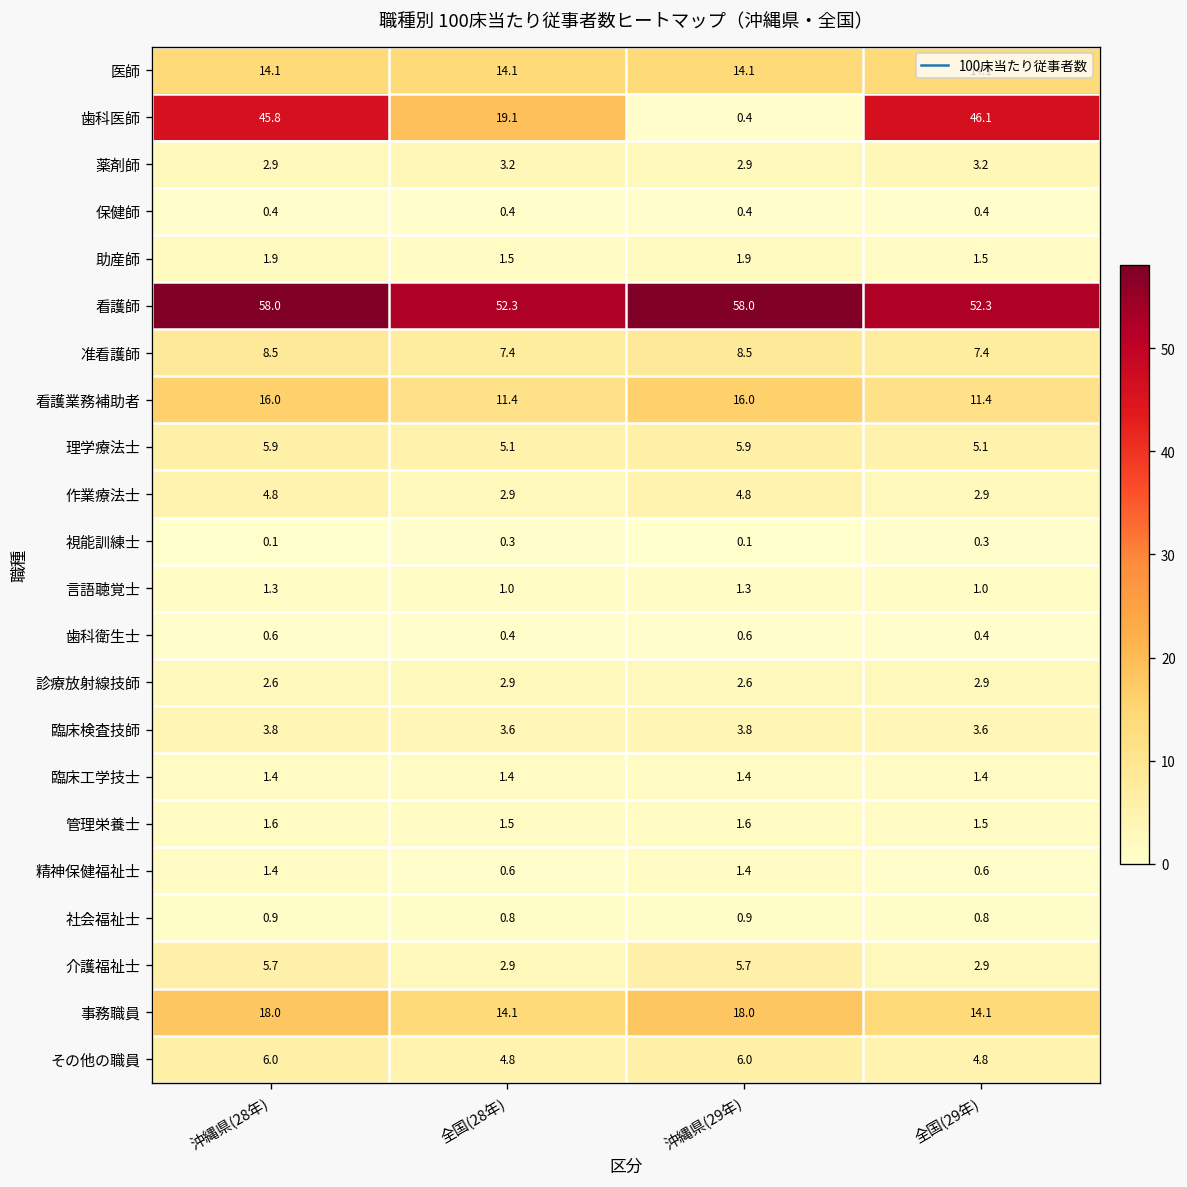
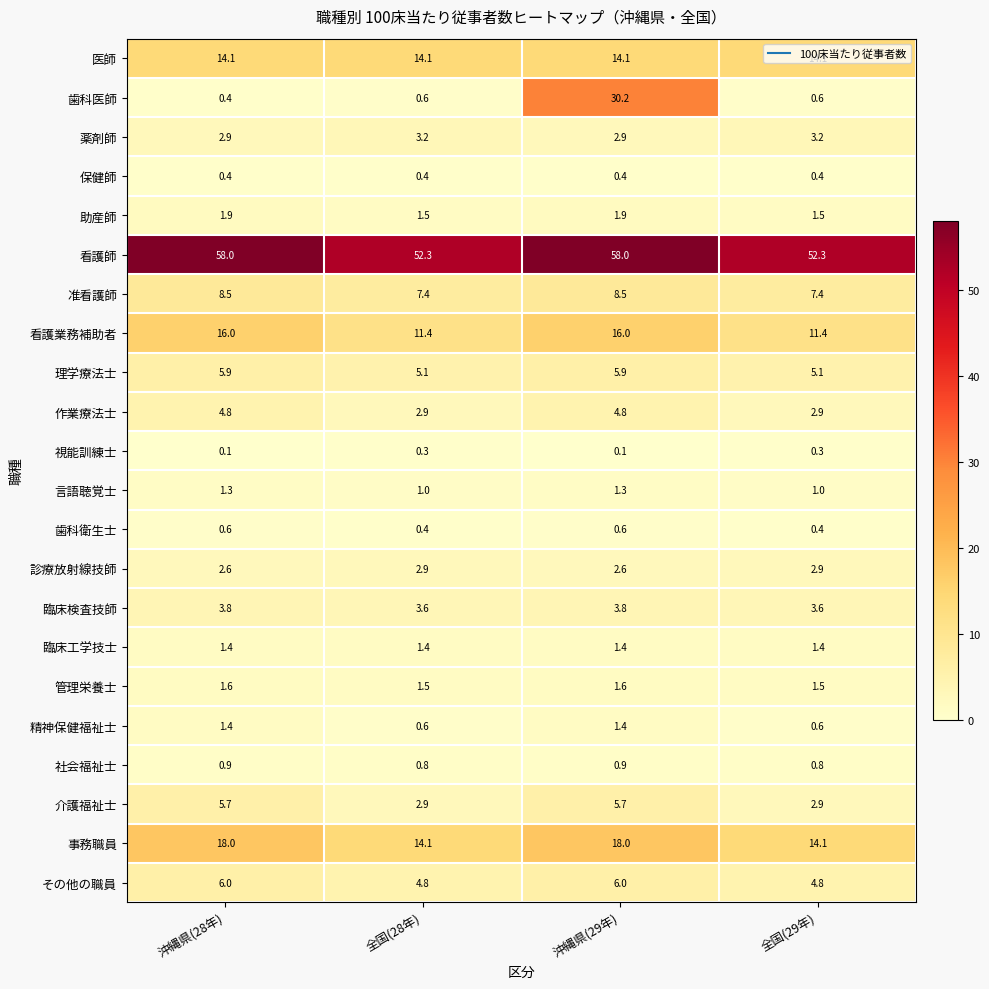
歯科医師, 沖縄県(28年): 45.8 -> 0.4
歯科医師, 全国(28年): 19.1 -> 0.6
歯科医師, 沖縄県(29年): 0.4 -> 30.2
歯科医師, 全国(29年): 46.1 -> 0.6
